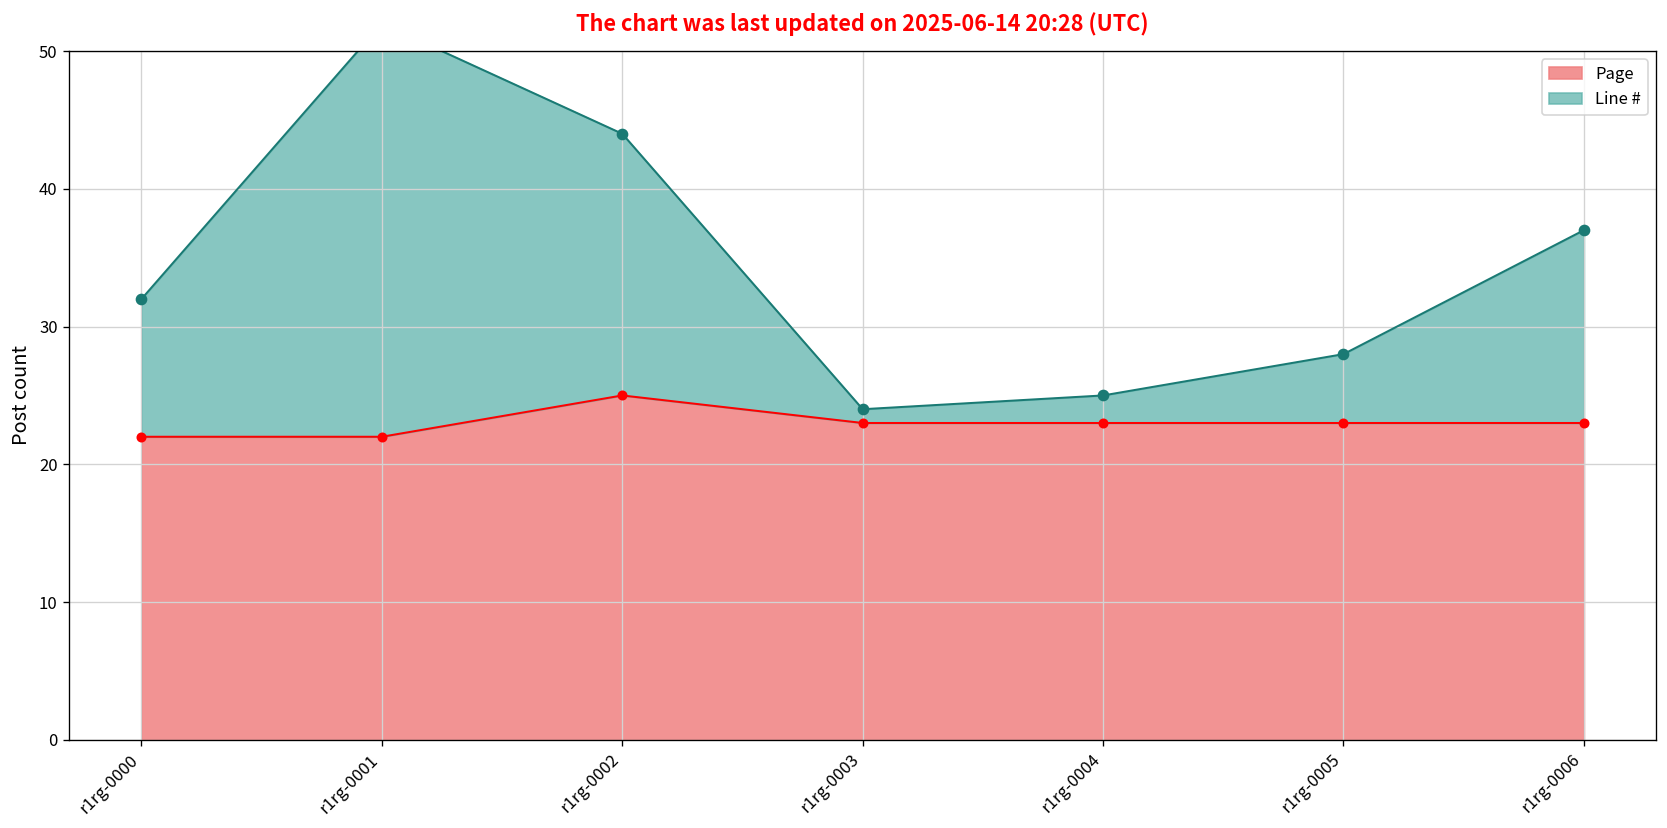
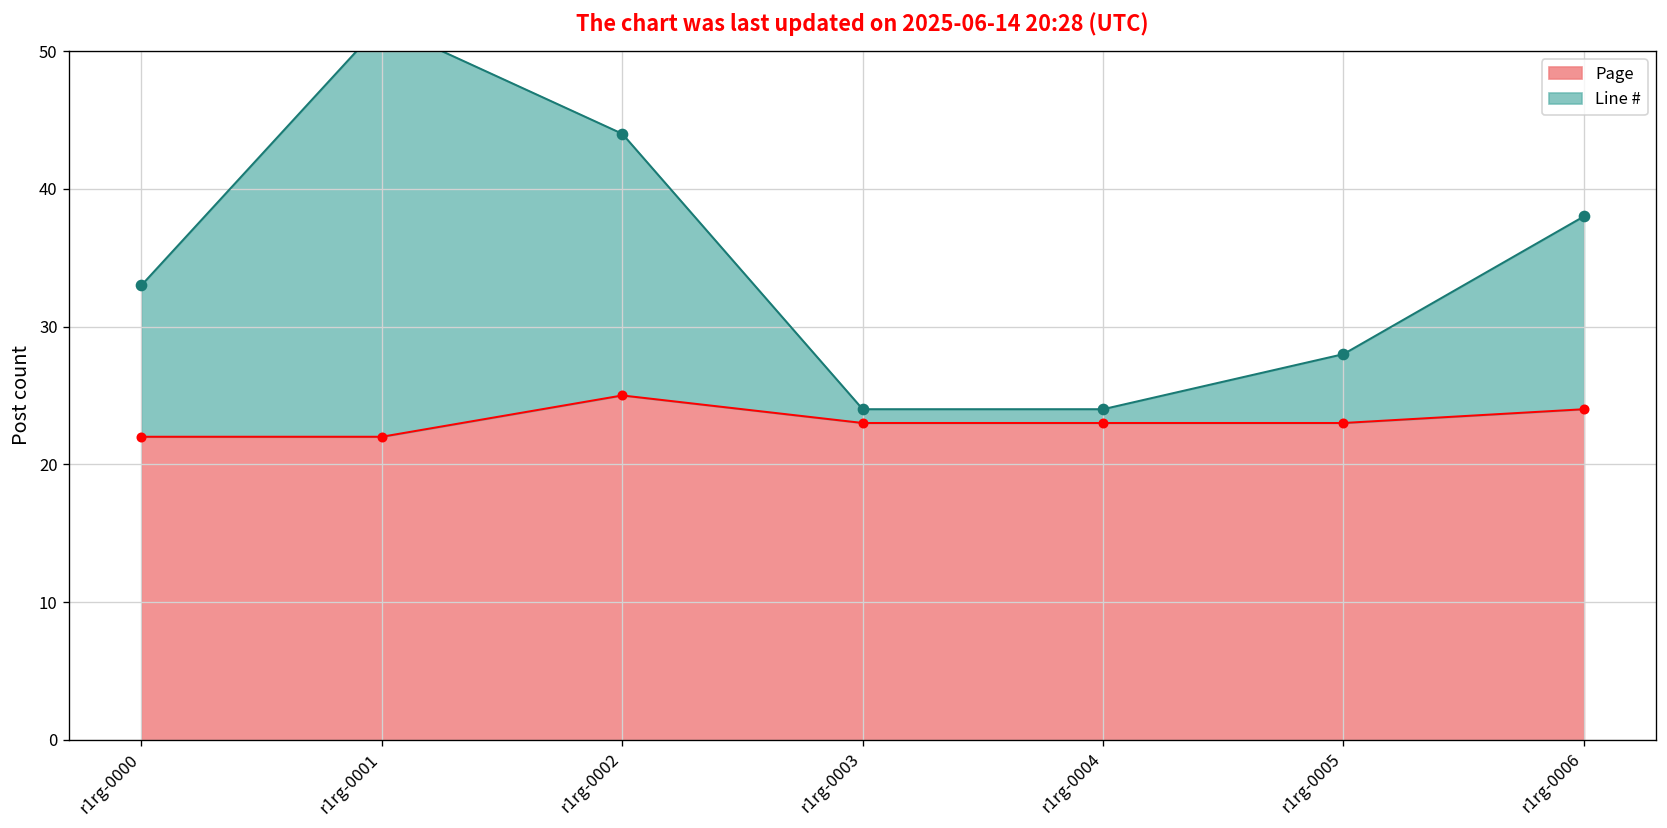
Line #, r1rg-0000: 10 -> 11
Line #, r1rg-0004: 2 -> 1
Page, r1rg-0006: 23 -> 24
